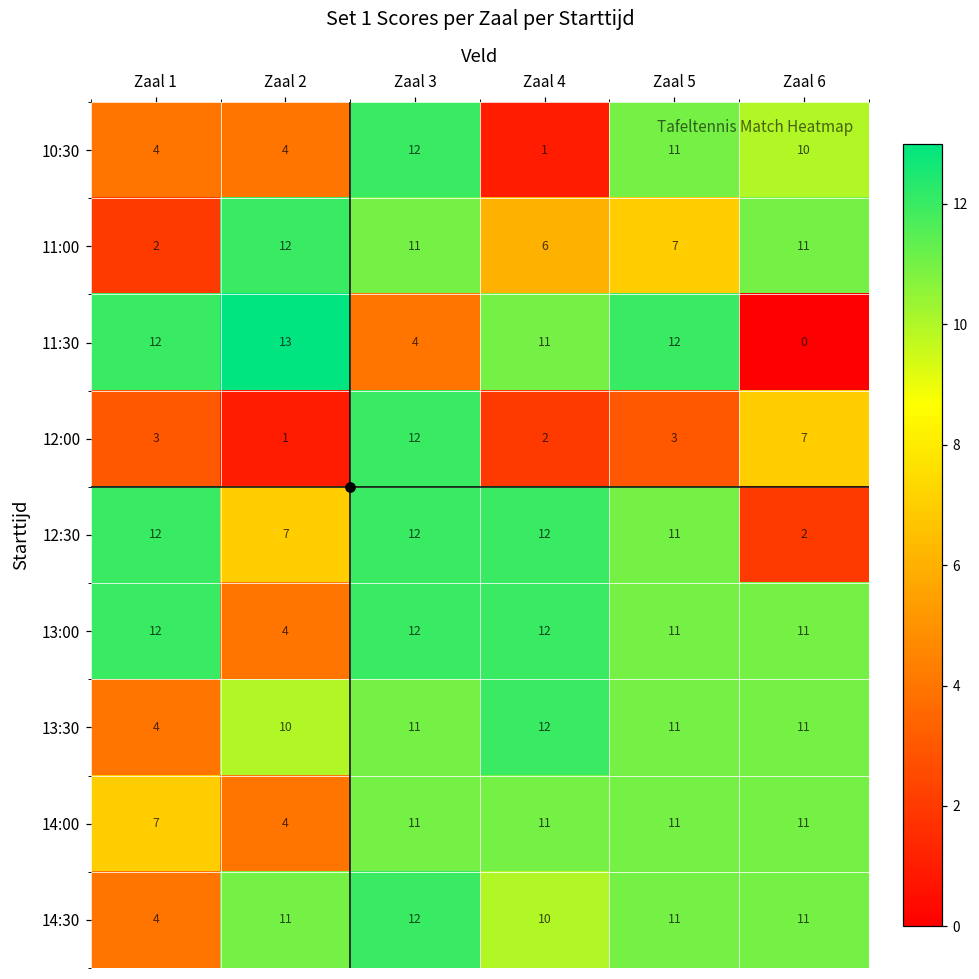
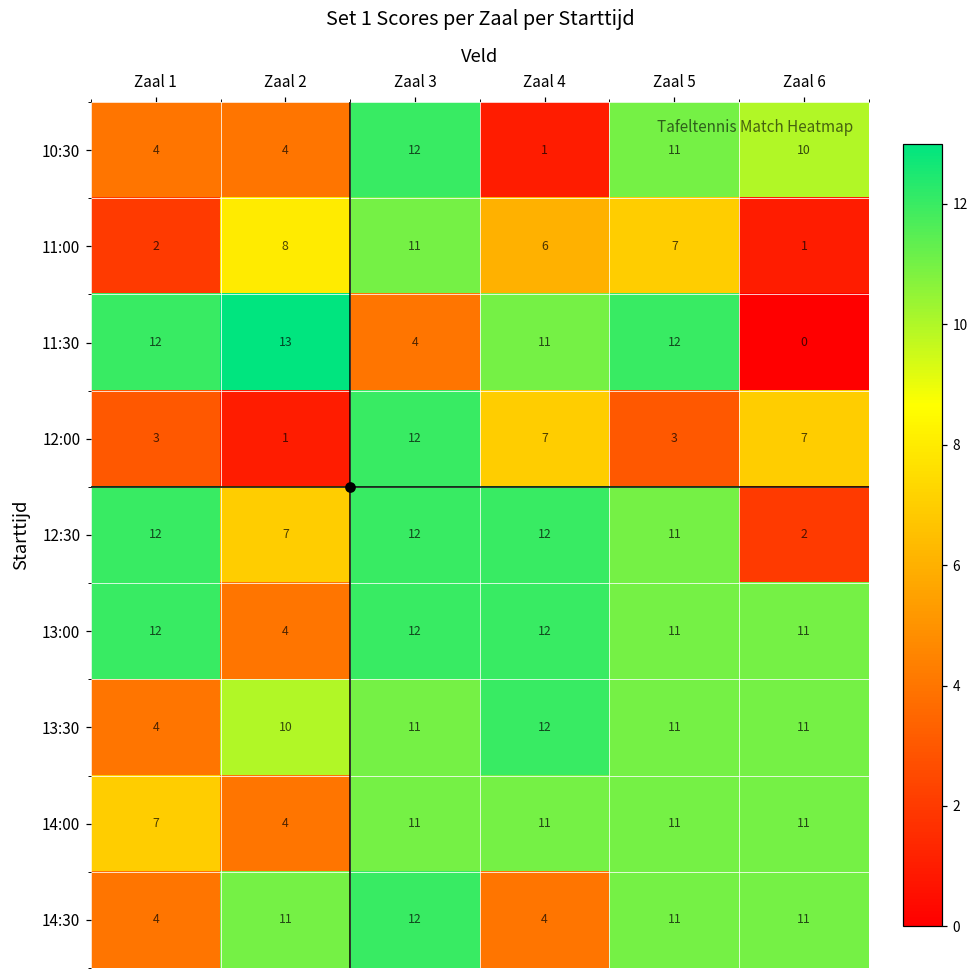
11:00, Zaal 2: 12 -> 8
11:00, Zaal 6: 11 -> 1
12:00, Zaal 4: 2 -> 7
14:30, Zaal 4: 10 -> 4
